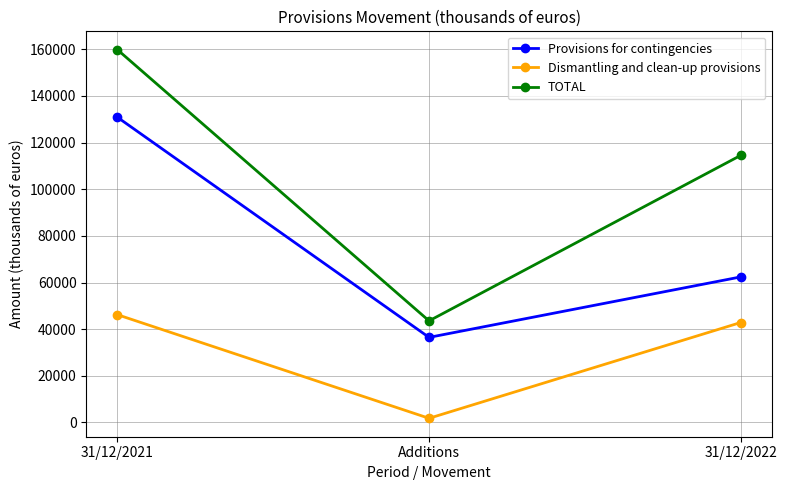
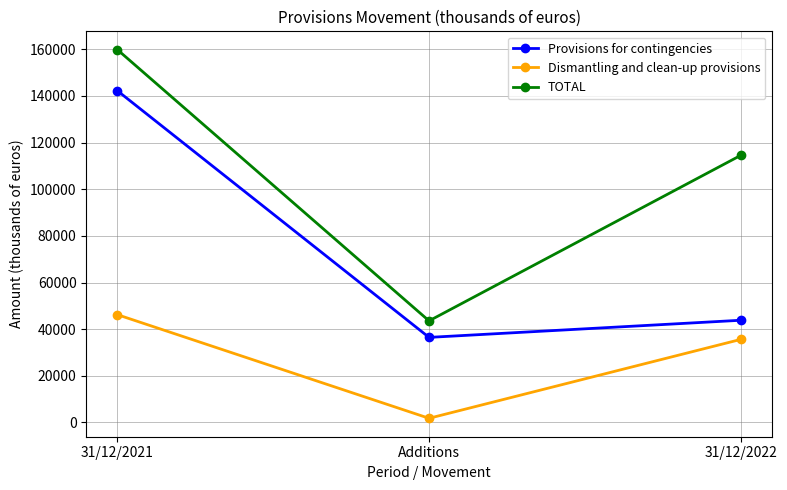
Provisions for contingencies, 31/12/2021: 131000 -> 142000
Provisions for contingencies, 31/12/2022: 62000 -> 44000
Dismantling and clean-up provisions, 31/12/2022: 43000 -> 36000
